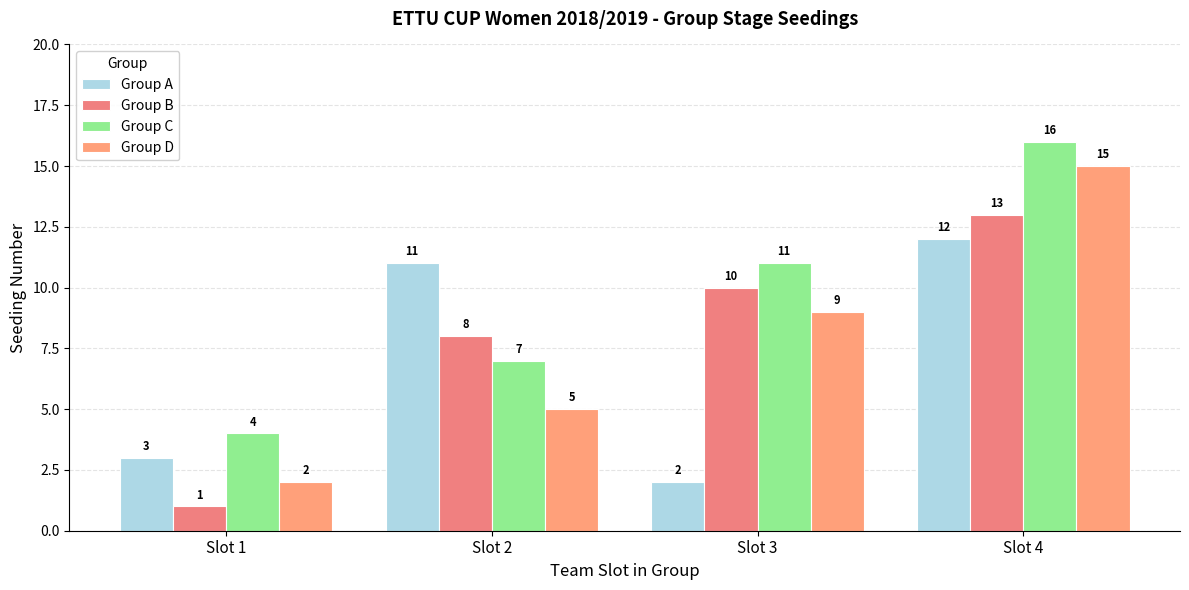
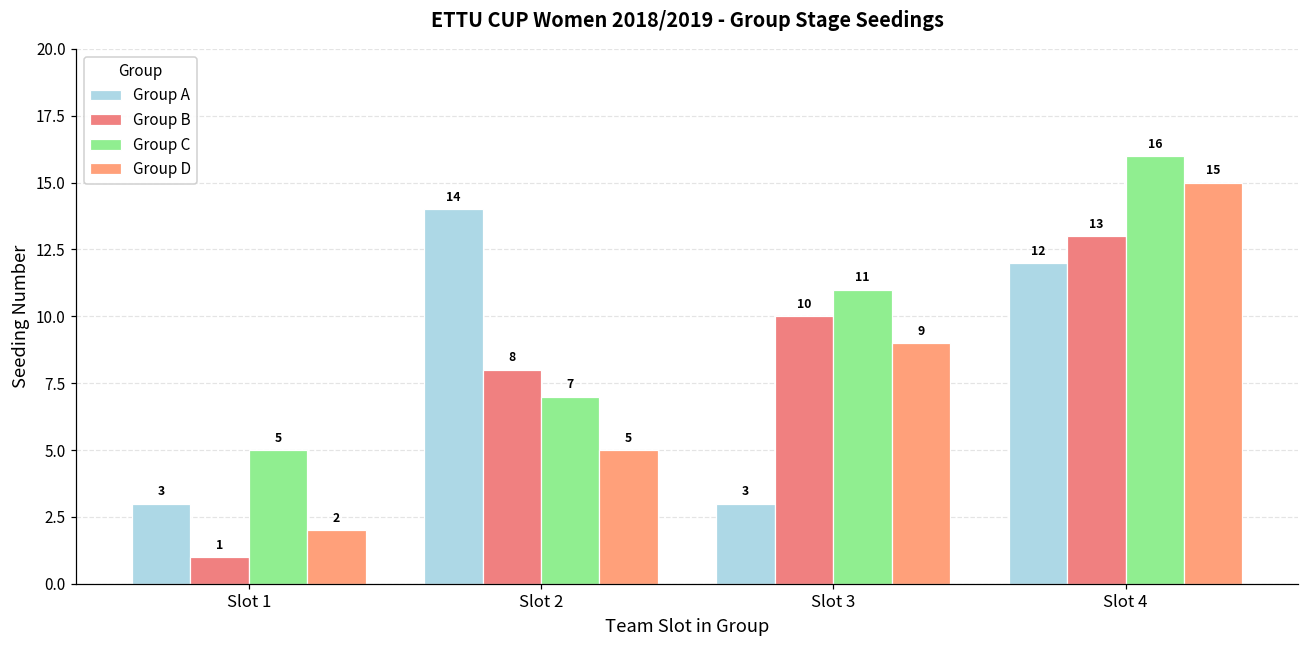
Group C, Slot 1: 4 -> 5
Group A, Slot 2: 11 -> 14
Group A, Slot 3: 2 -> 3
